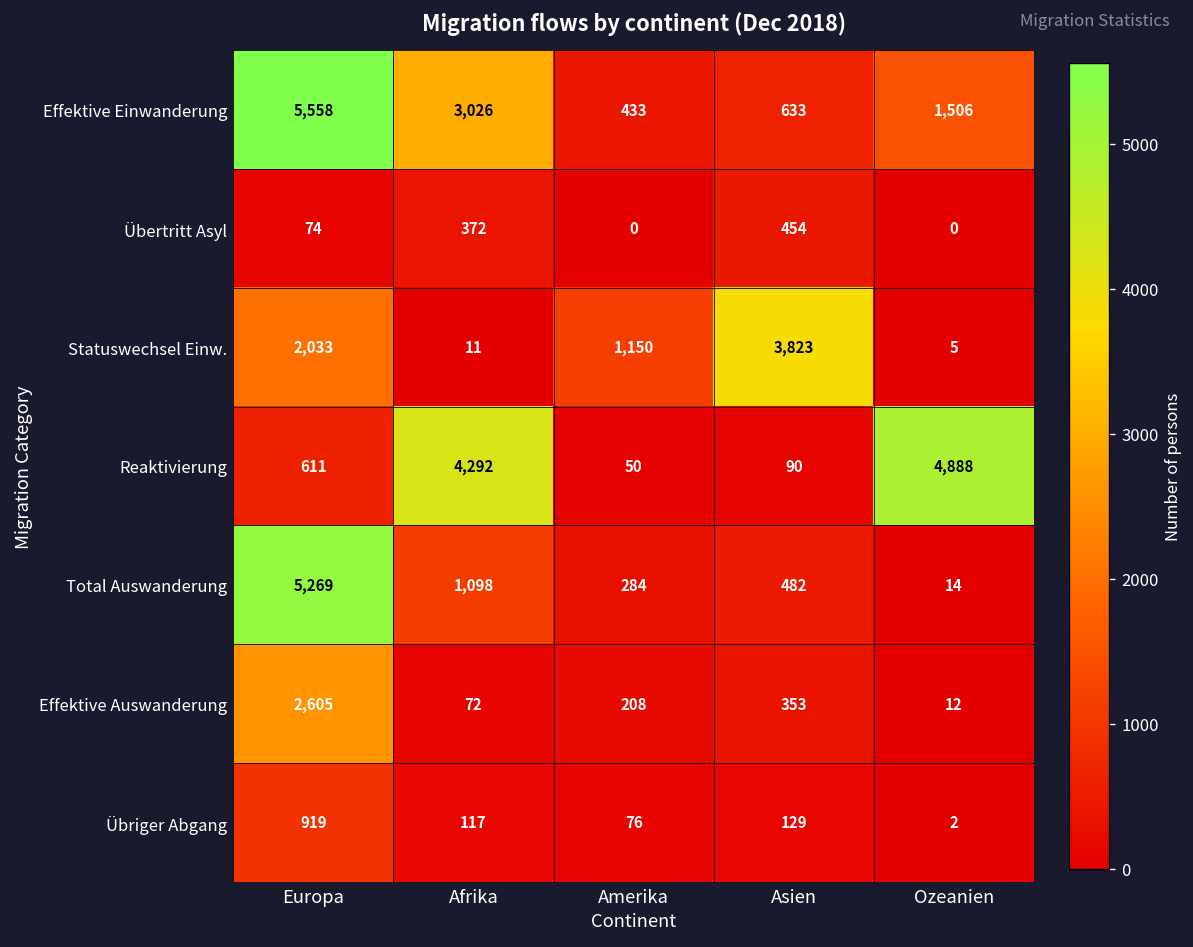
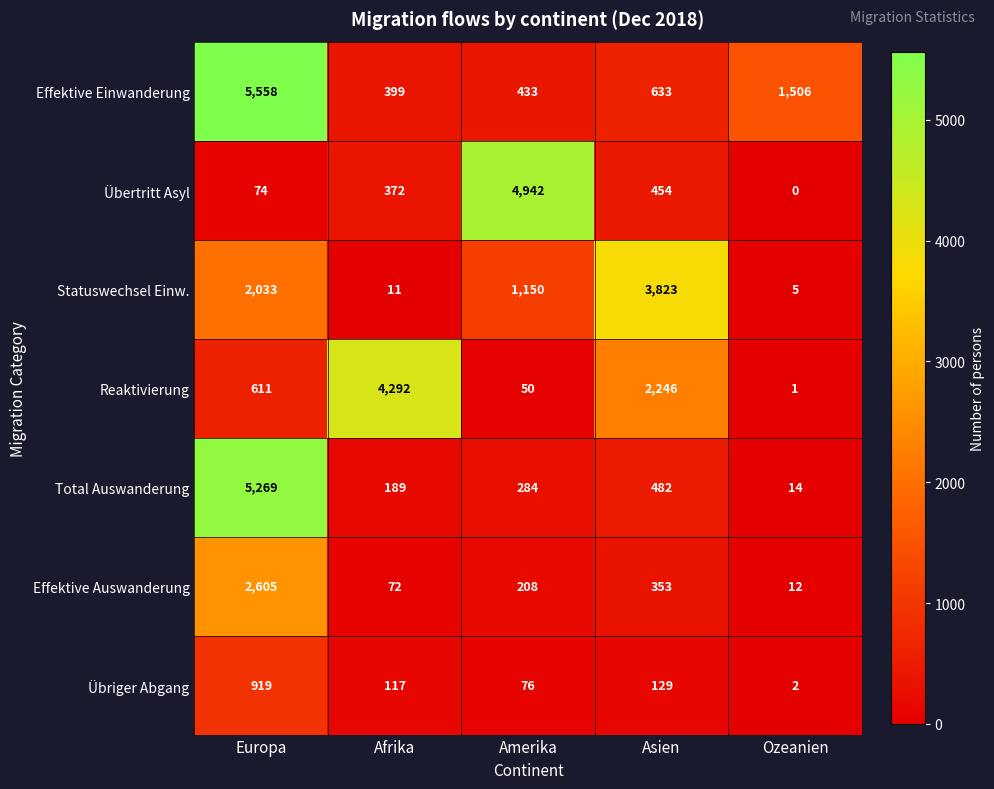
Effektive Einwanderung, Afrika: 3,026 -> 399
Übertritt Asyl, Amerika: 0 -> 4,942
Reaktivierung, Asien: 90 -> 2,246
Reaktivierung, Ozeanien: 4,888 -> 1
Total Auswanderung, Afrika: 1,098 -> 189
